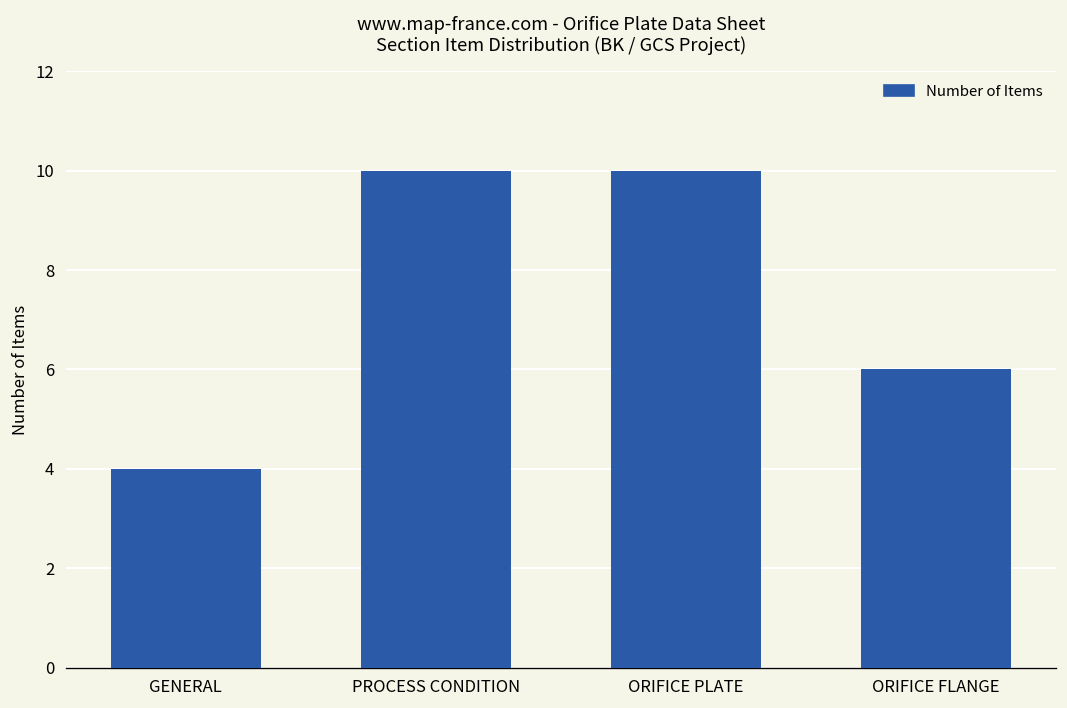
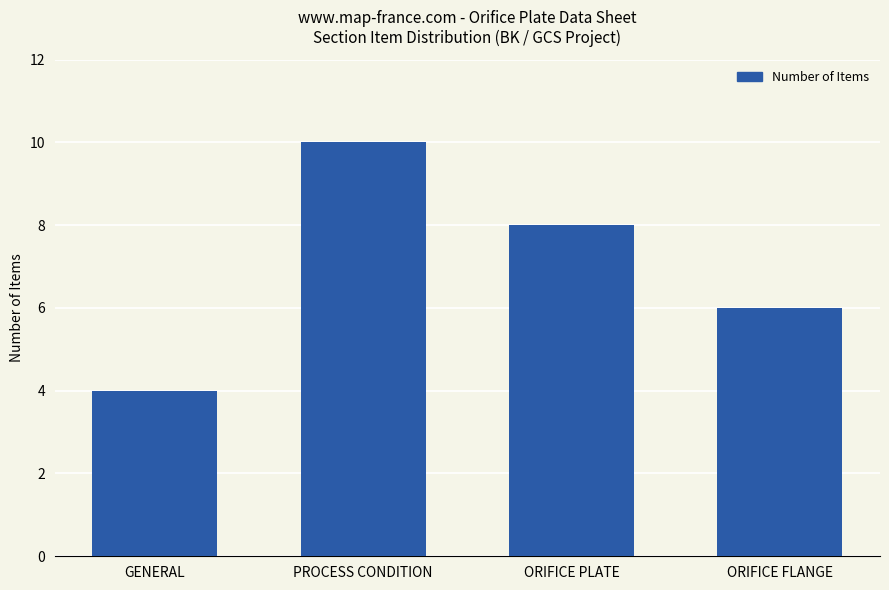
ORIFICE PLATE: 10 -> 8
